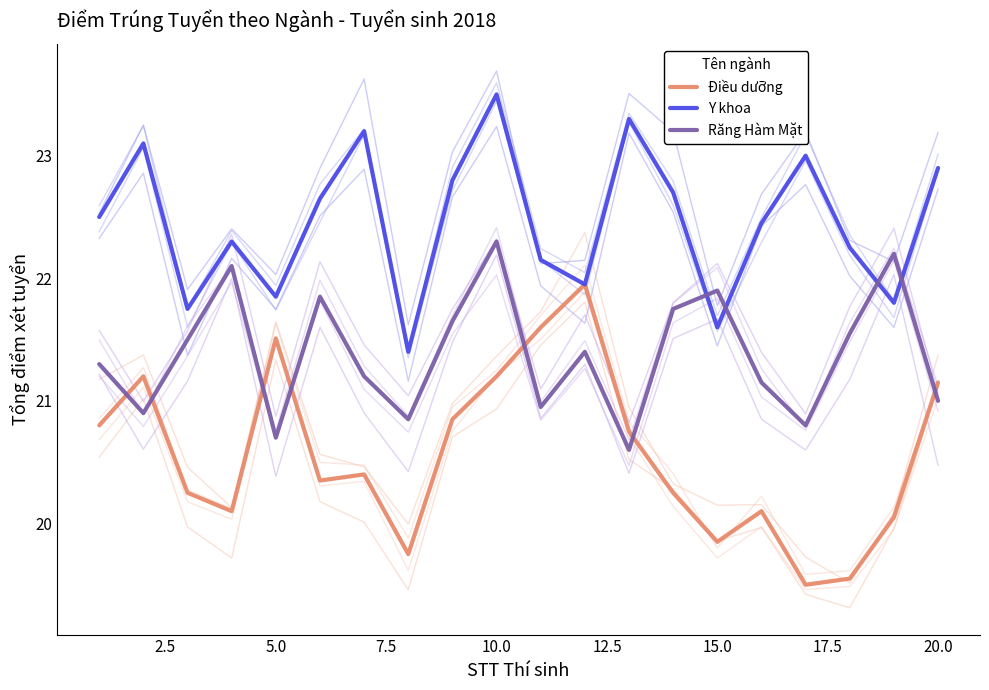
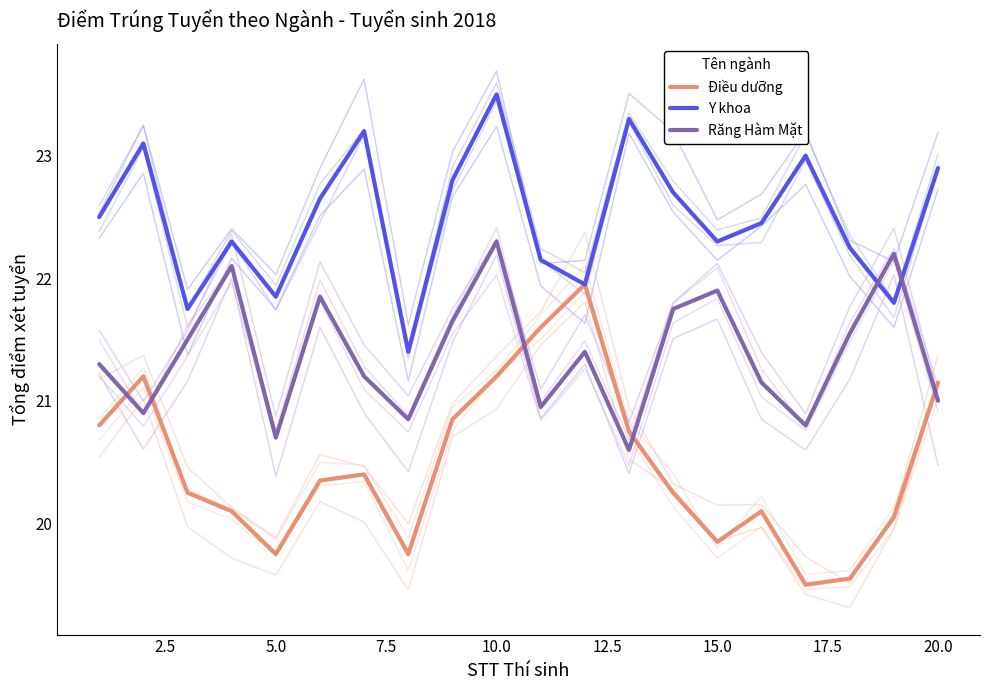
Điều dưỡng, 5.0: 21.51 -> 19.75
Y khoa, 15.0: 21.6 -> 22.3
